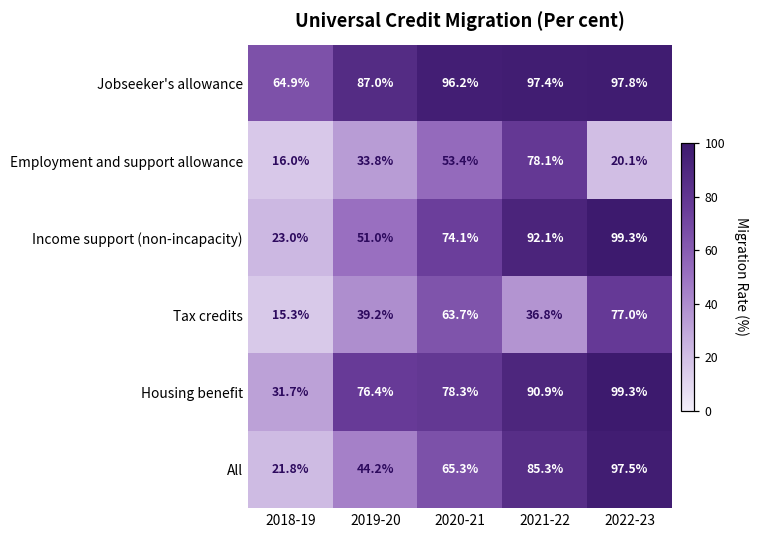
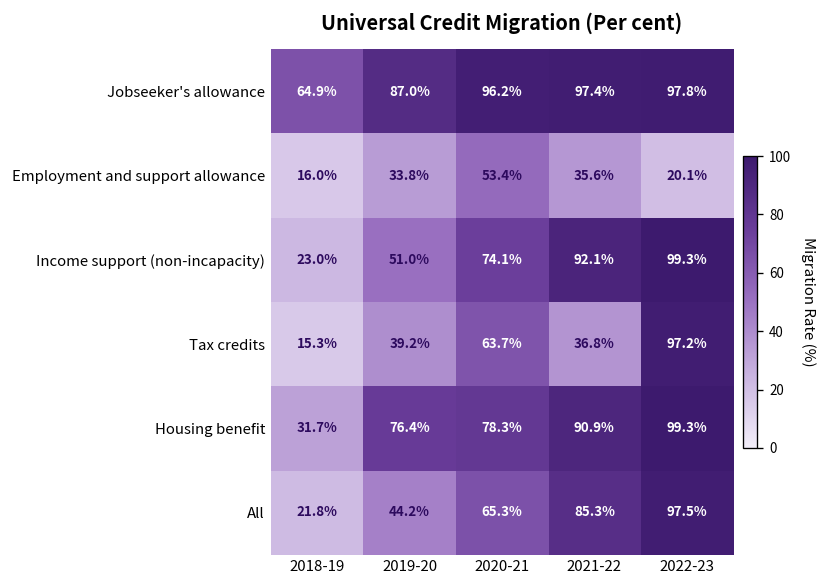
Employment and support allowance, 2021-22: 78.1% -> 35.6%
Tax credits, 2022-23: 77.0% -> 97.2%
